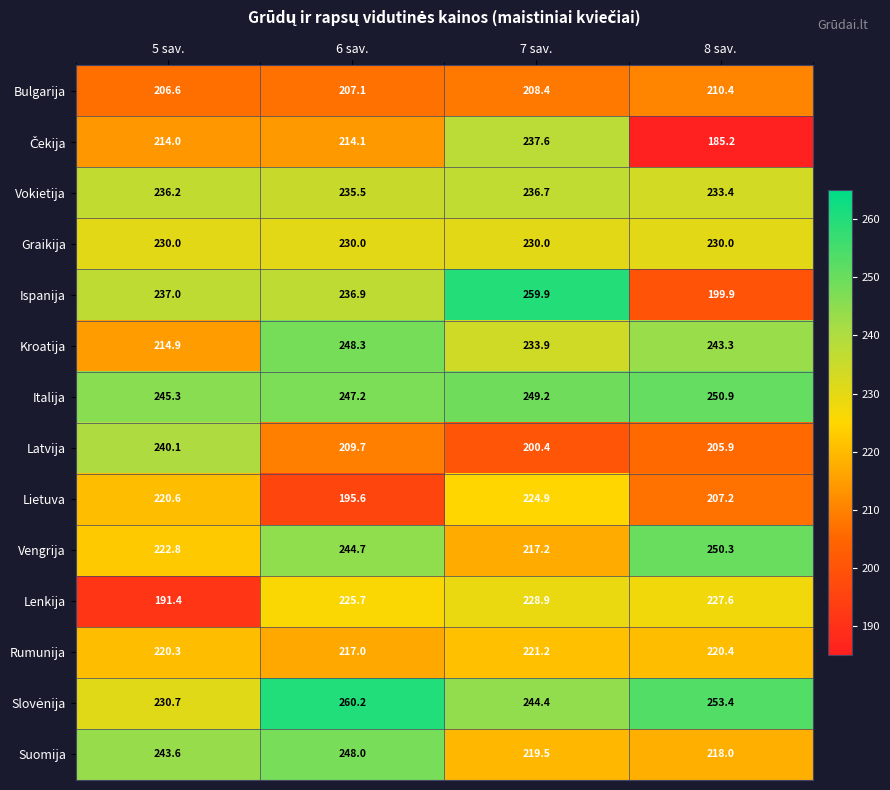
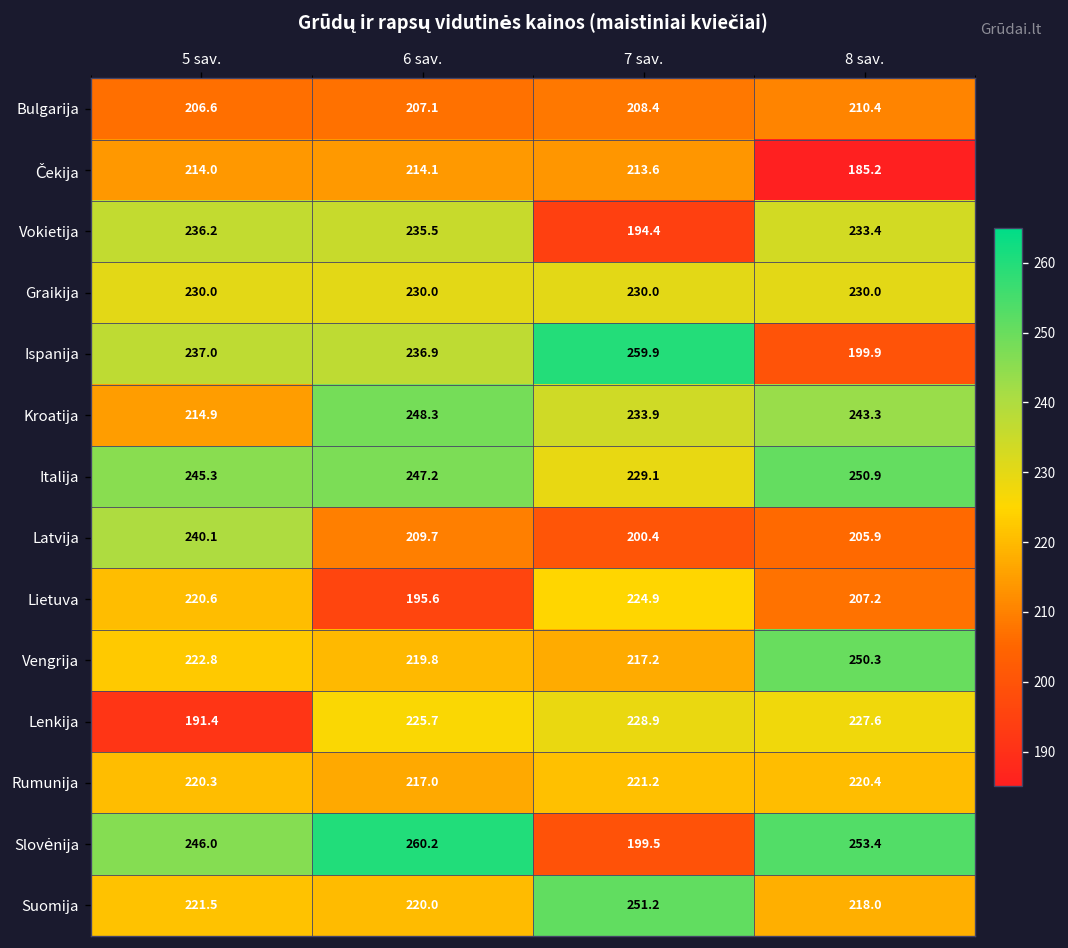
Čekija, 7 sav.: 237.6 -> 213.6
Vokietija, 7 sav.: 236.7 -> 194.4
Italija, 7 sav.: 249.2 -> 229.1
Vengrija, 6 sav.: 244.7 -> 219.8
Slovėnija, 5 sav.: 230.7 -> 246.0
Slovėnija, 7 sav.: 244.4 -> 199.5
Suomija, 5 sav.: 243.6 -> 221.5
Suomija, 6 sav.: 248.0 -> 220.0
Suomija, 7 sav.: 219.5 -> 251.2
